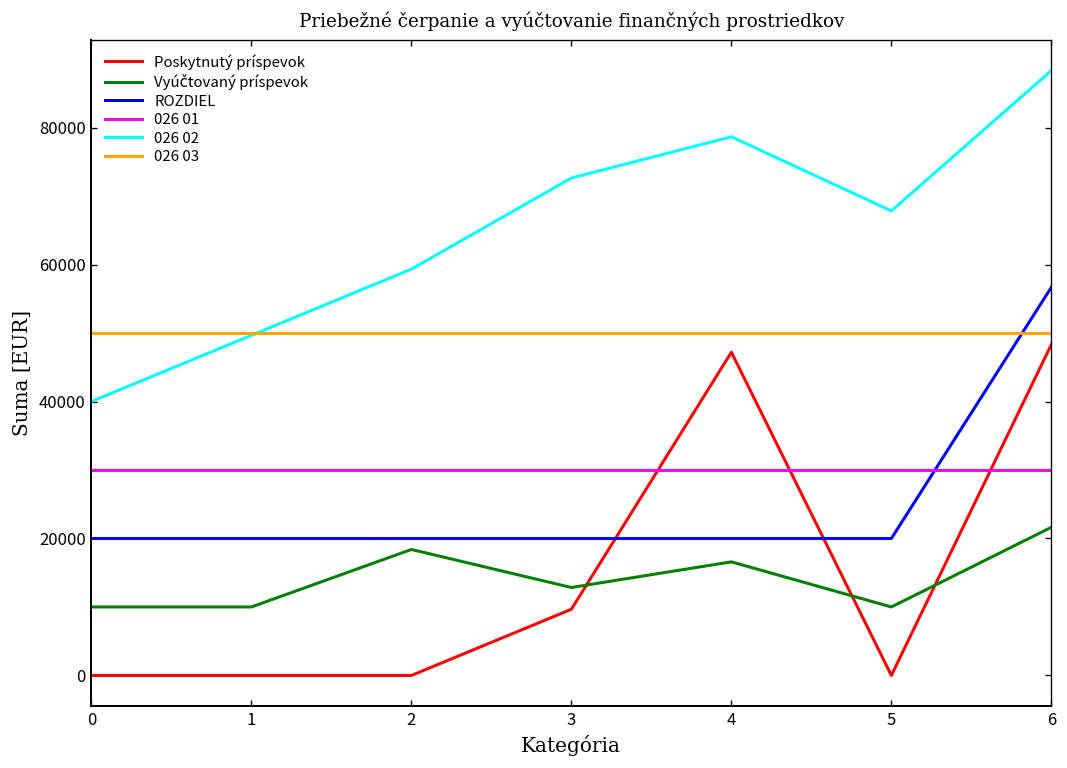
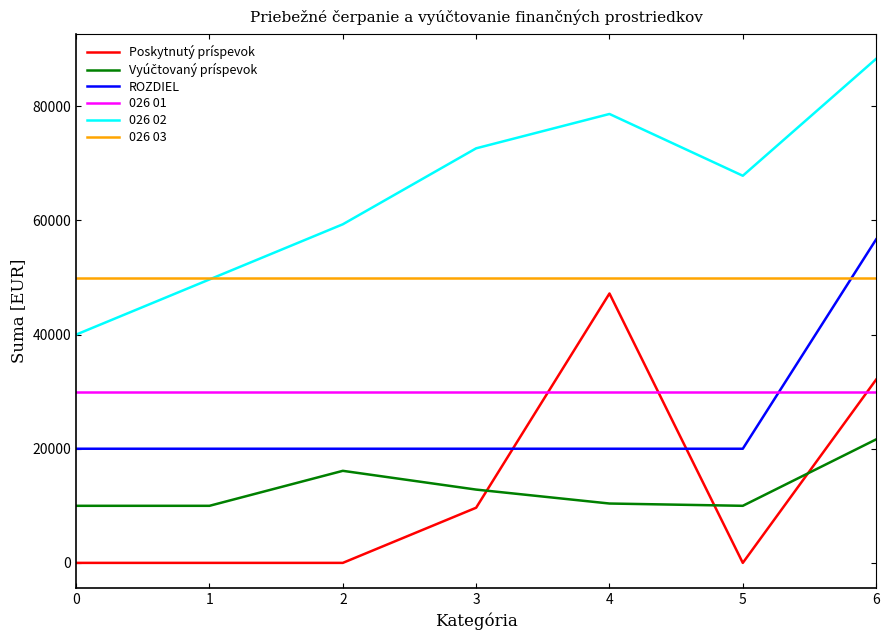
Vyúčtovaný príspevok, 2: 18000 -> 16000
Vyúčtovaný príspevok, 4: 17000 -> 10000
Poskytnutý príspevok, 6: 48000 -> 32000
